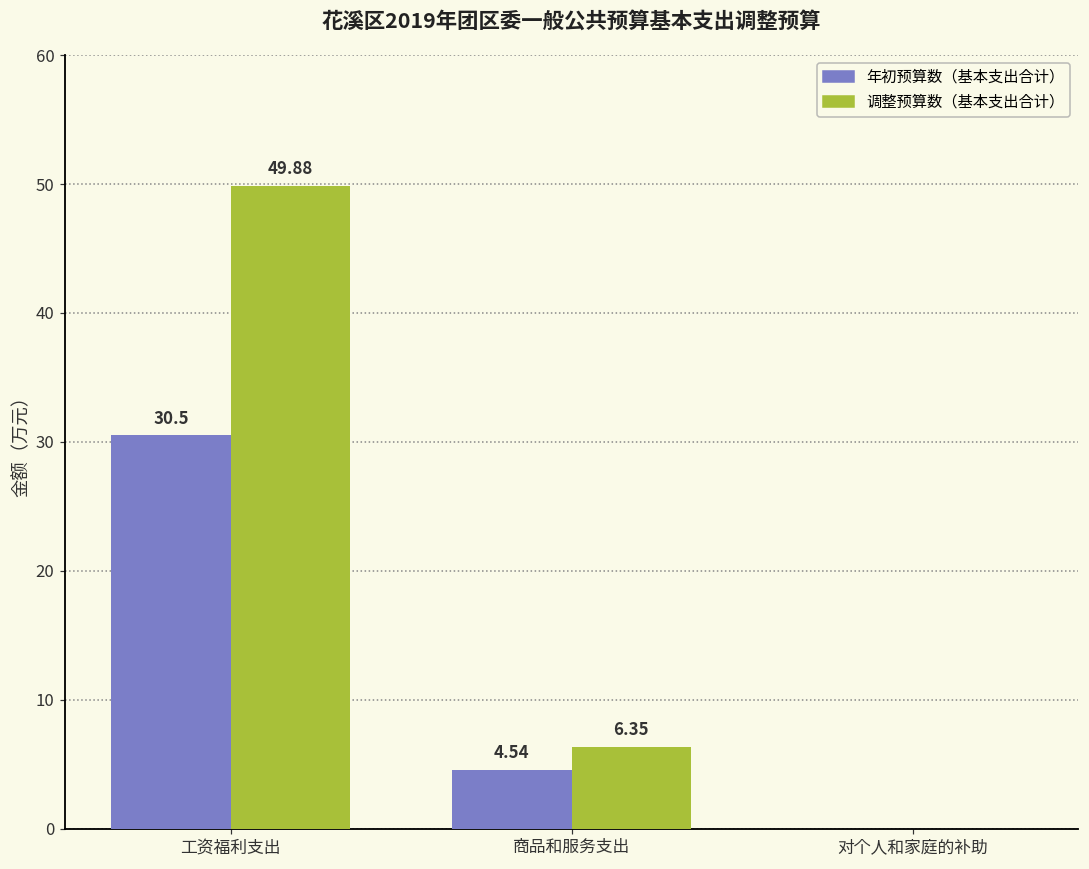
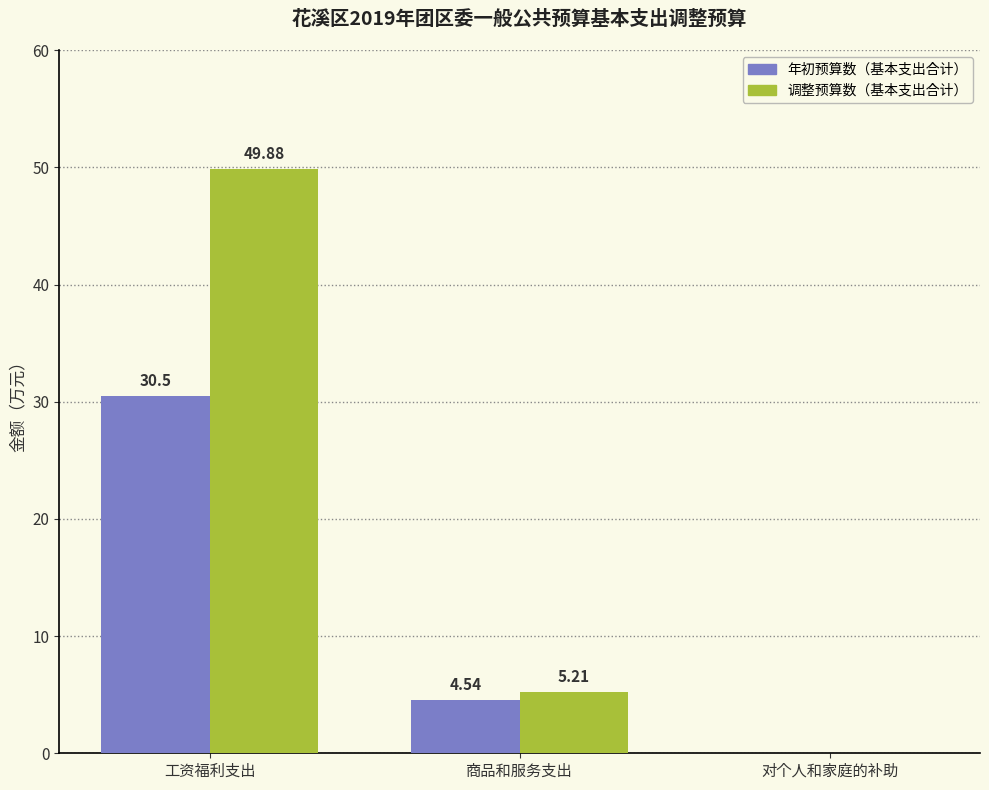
调整预算数（基本支出合计）, 商品和服务支出: 6.35 -> 5.21
